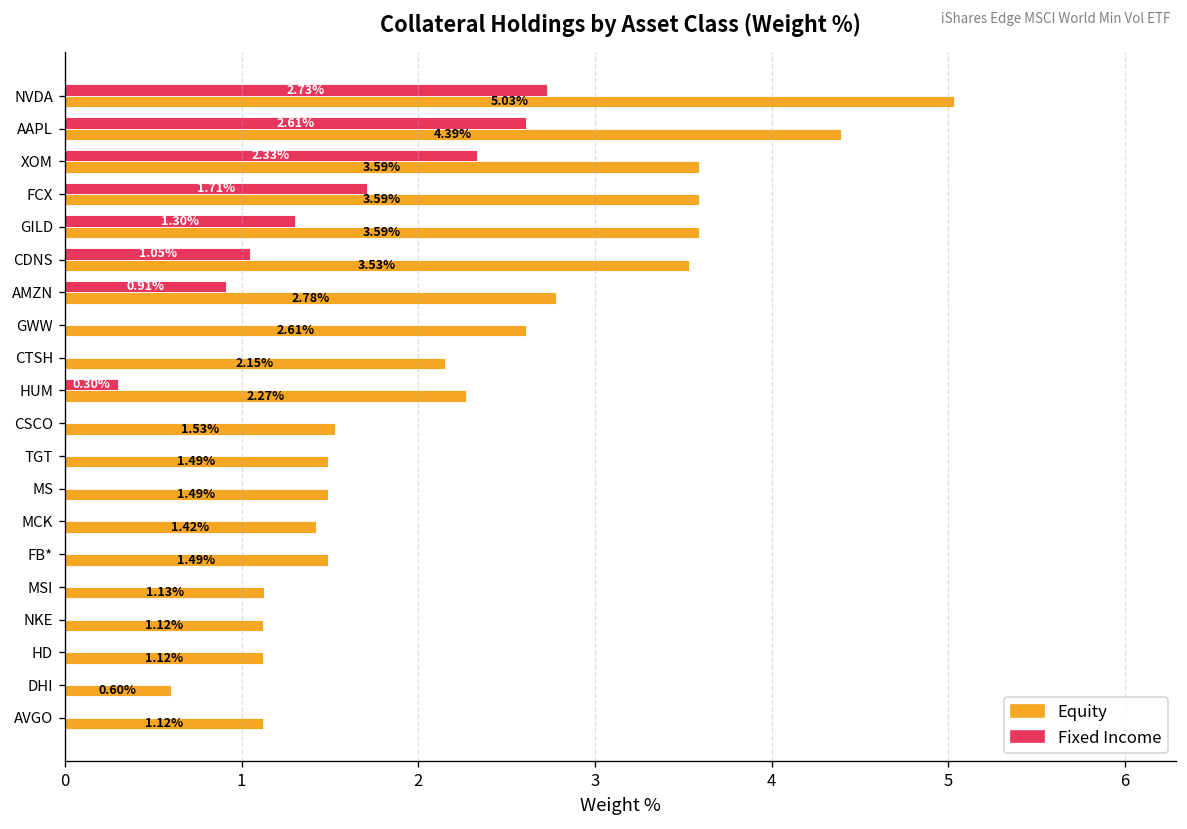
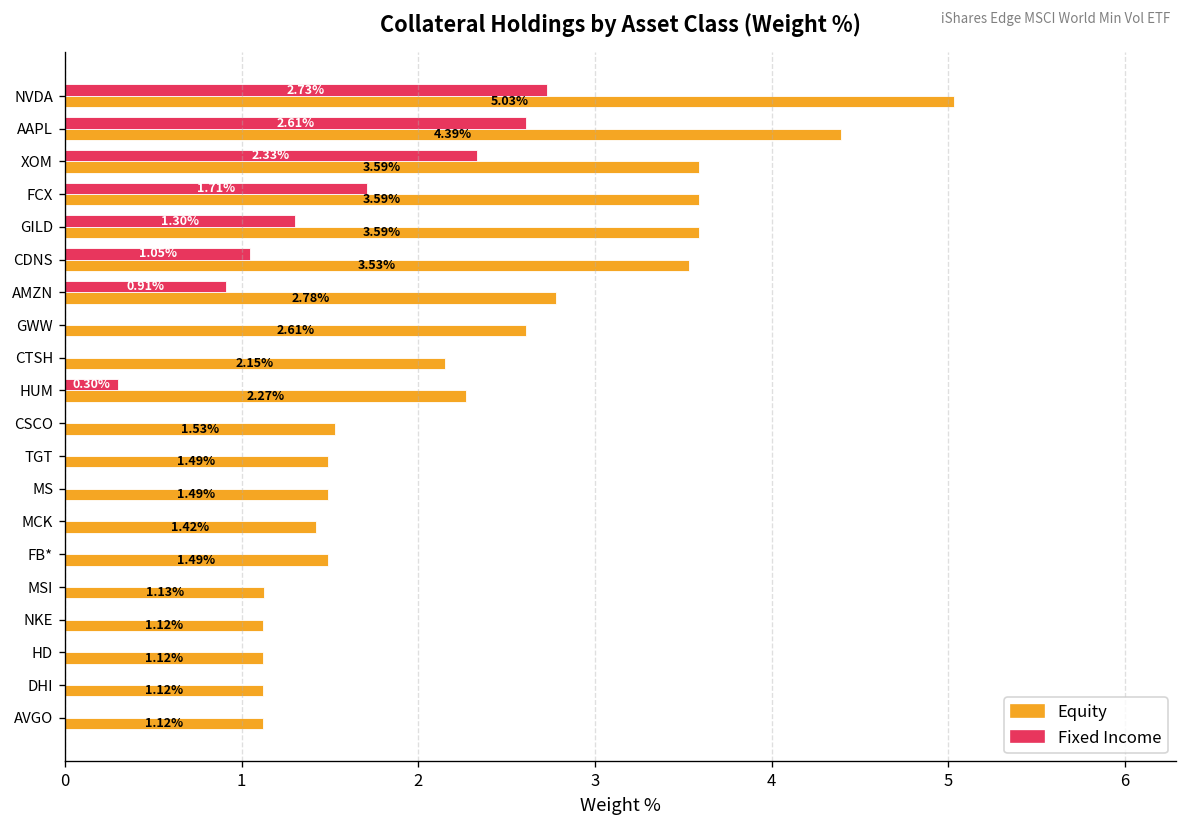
Equity, DHI: 0.60% -> 1.12%
